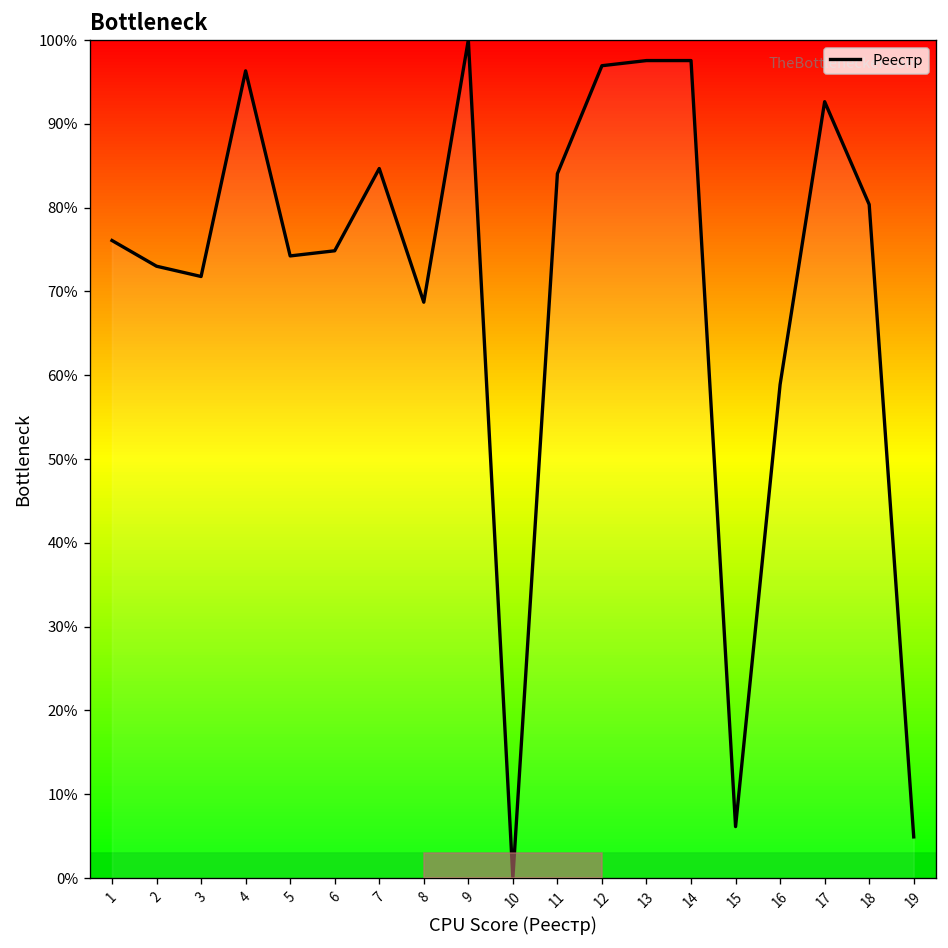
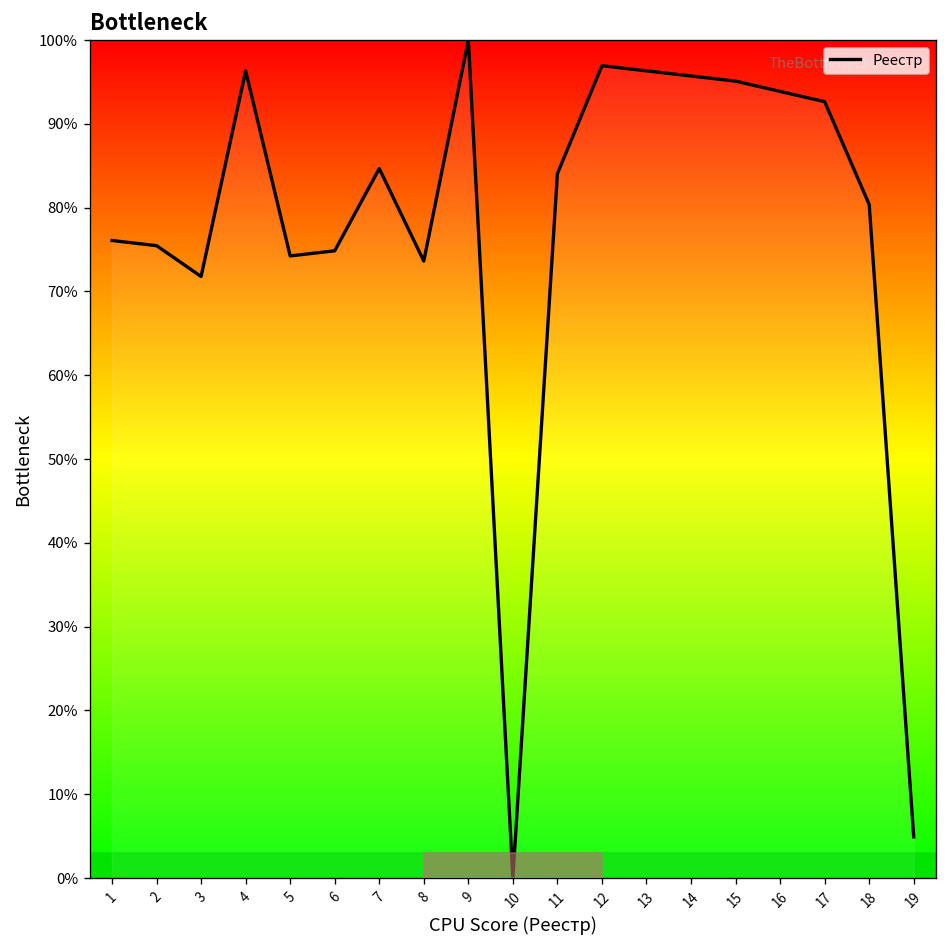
2: 73% -> 75%
8: 69% -> 74%
13: 98% -> 96%
14: 98% -> 96%
15: 6% -> 95%
16: 59% -> 94%
